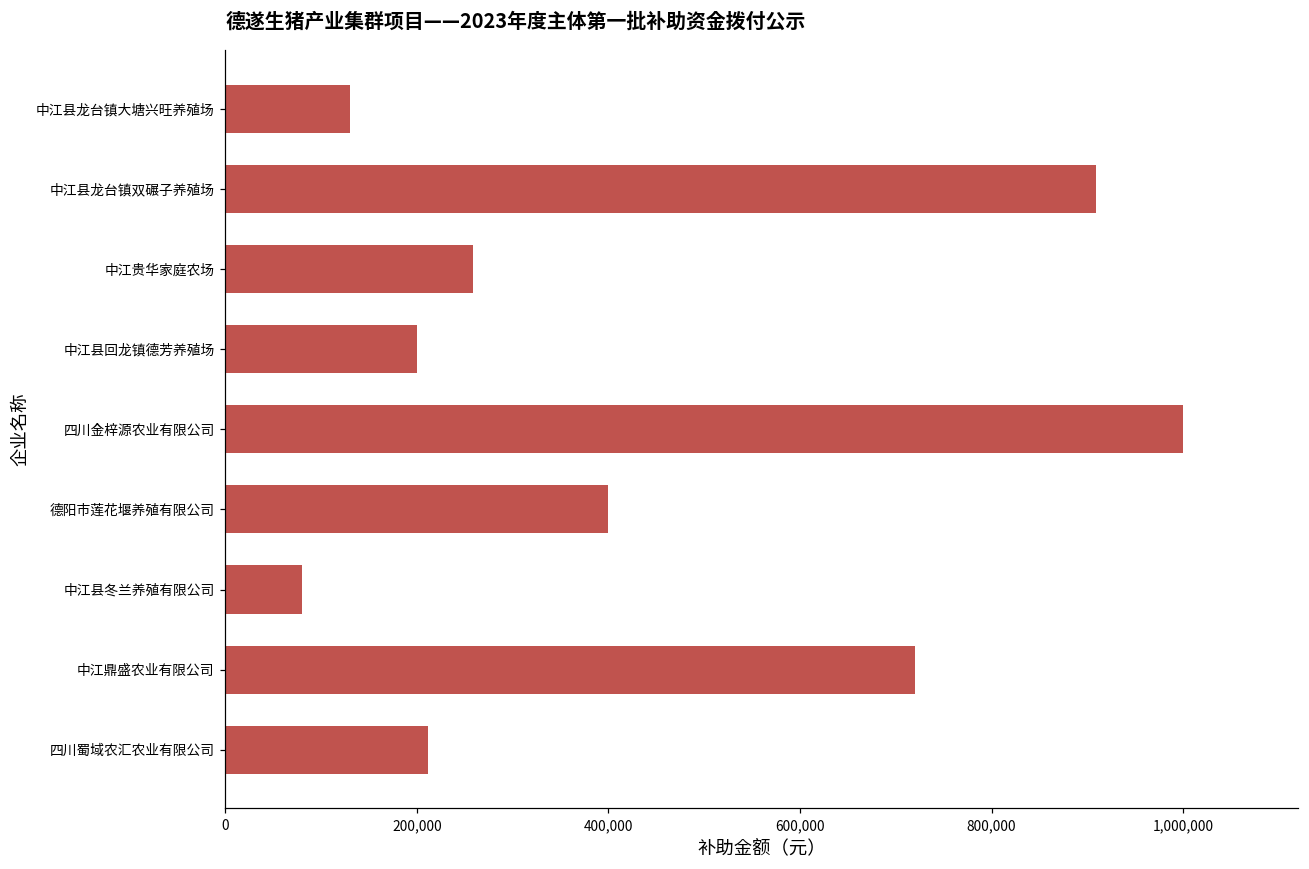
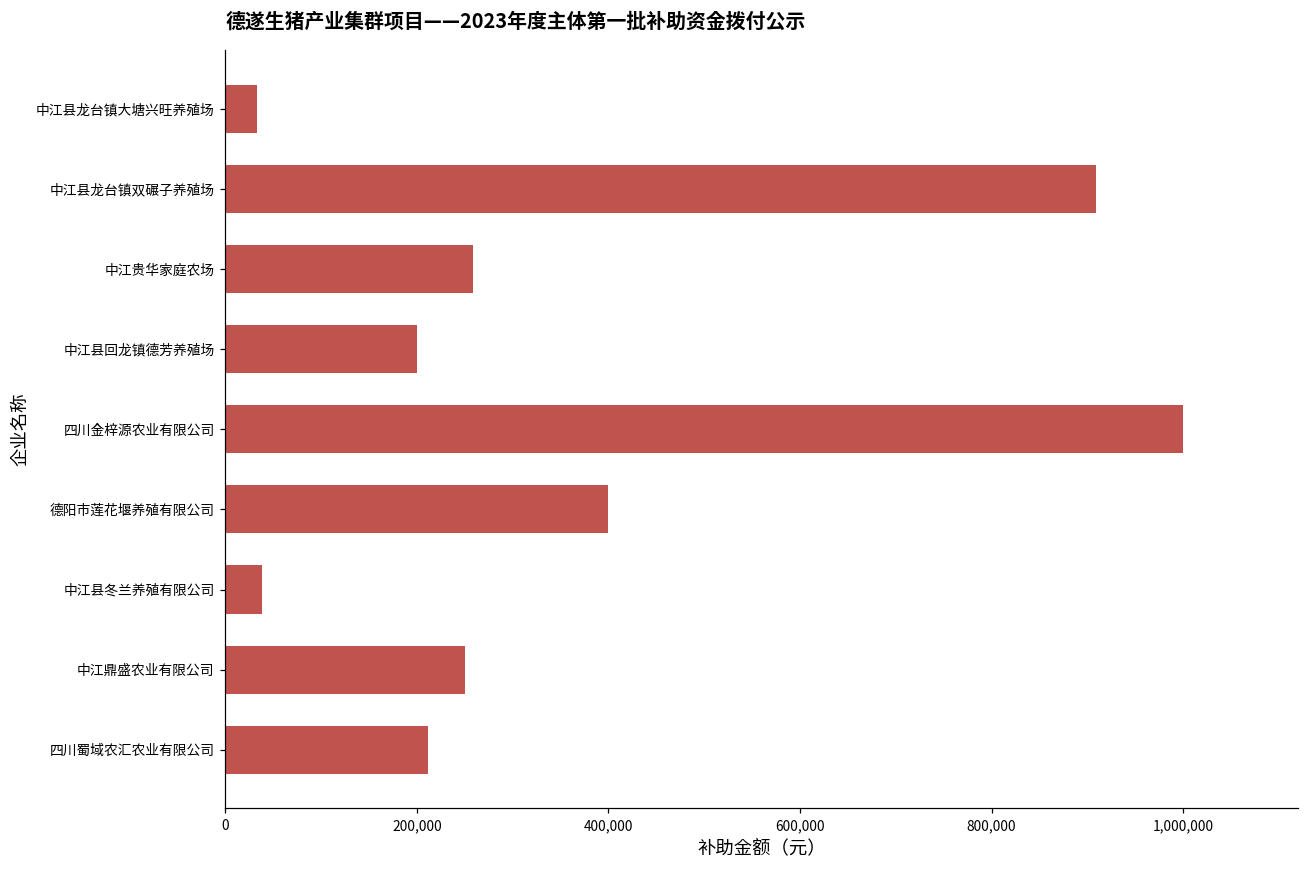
中江县龙台镇大塘兴旺养殖场: 130,000 -> 30,000
中江县冬兰养殖有限公司: 80,000 -> 40,000
中江鼎盛农业有限公司: 720,000 -> 250,000
